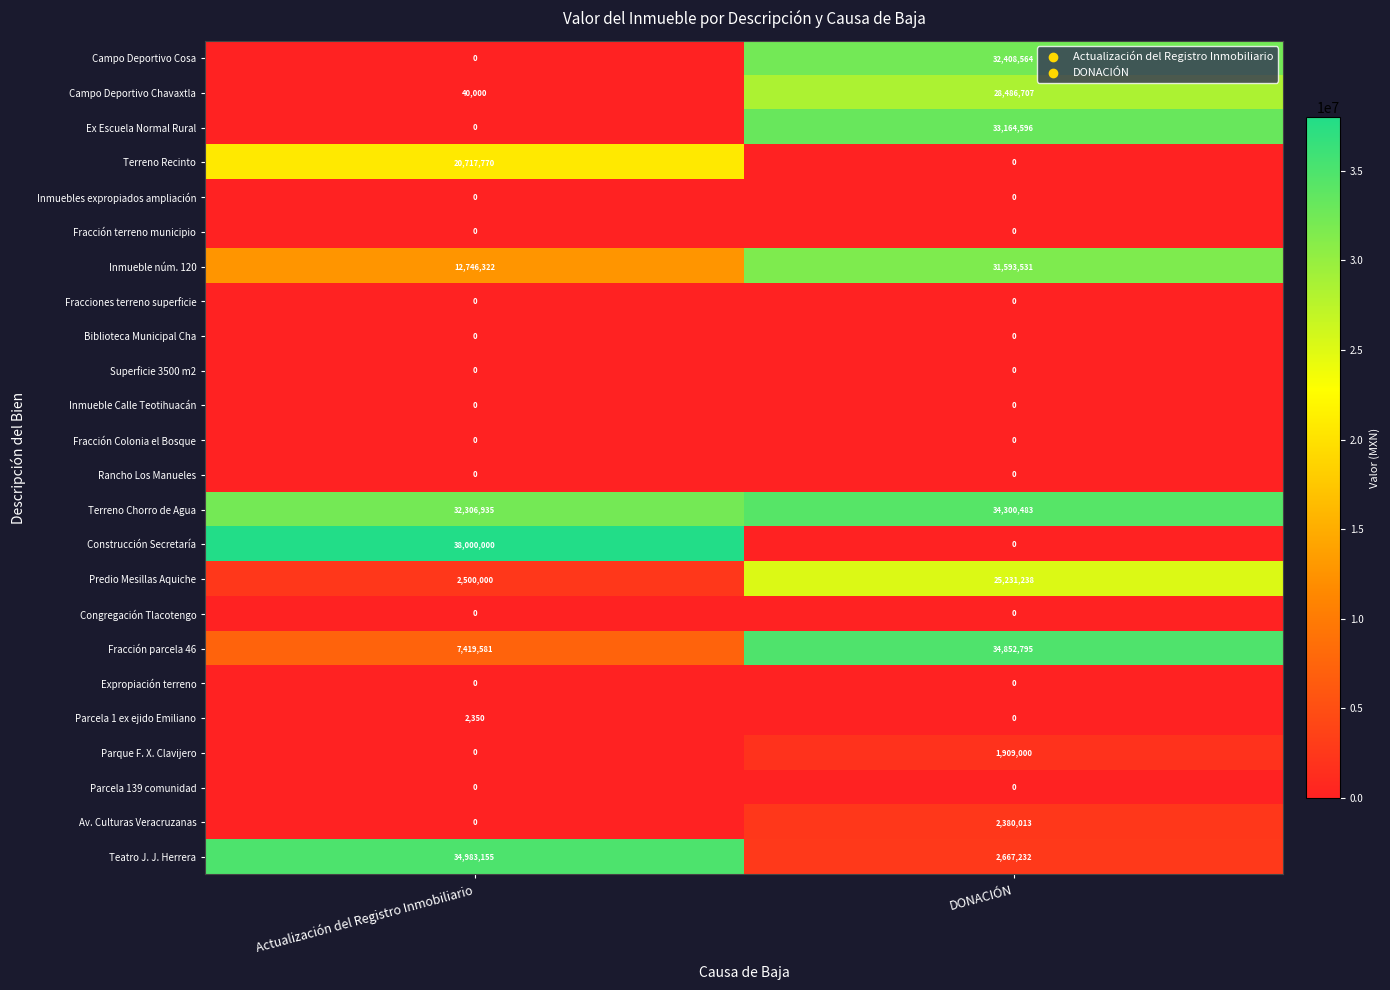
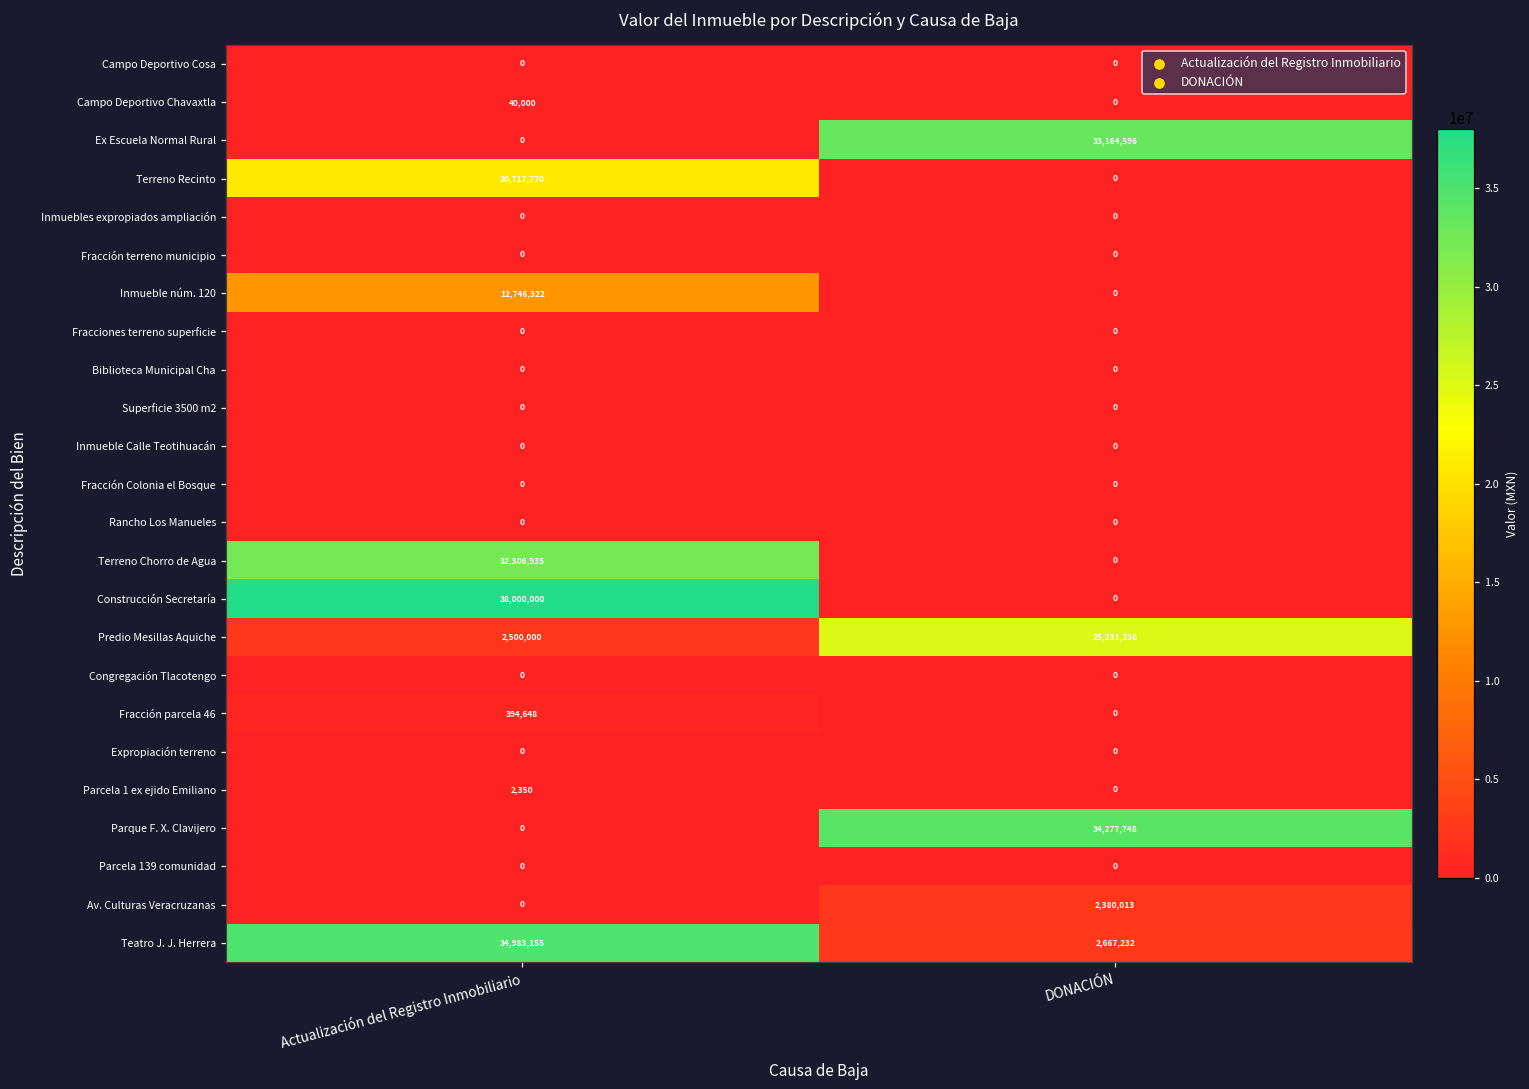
Campo Deportivo Cosa, DONACIÓN: 32,408,564 -> 0
Campo Deportivo Chavaxtla, DONACIÓN: 28,486,707 -> 0
Inmueble núm. 120, DONACIÓN: 31,593,531 -> 0
Terreno Chorro de Agua, DONACIÓN: 34,300,483 -> 0
Fracción parcela 46, Actualización del Registro Inmobiliario: 7,419,581 -> 394,648
Fracción parcela 46, DONACIÓN: 34,852,795 -> 0
Parque F. X. Clavijero, DONACIÓN: 1,909,000 -> 34,277,748
